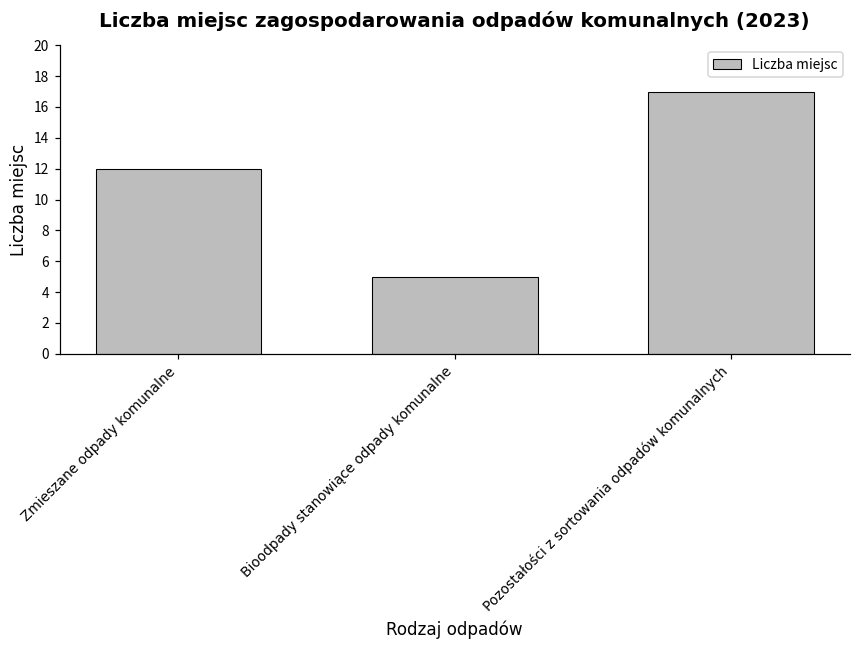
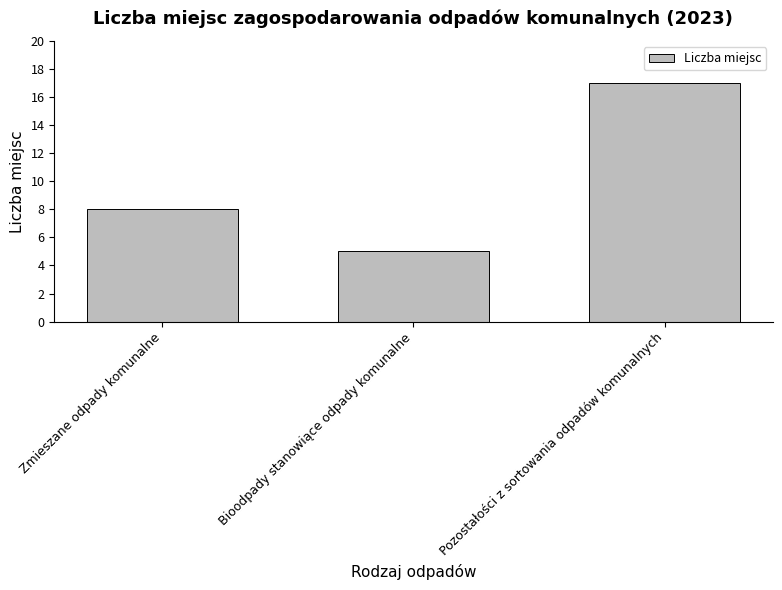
Zmieszane odpady komunalne: 12 -> 8
